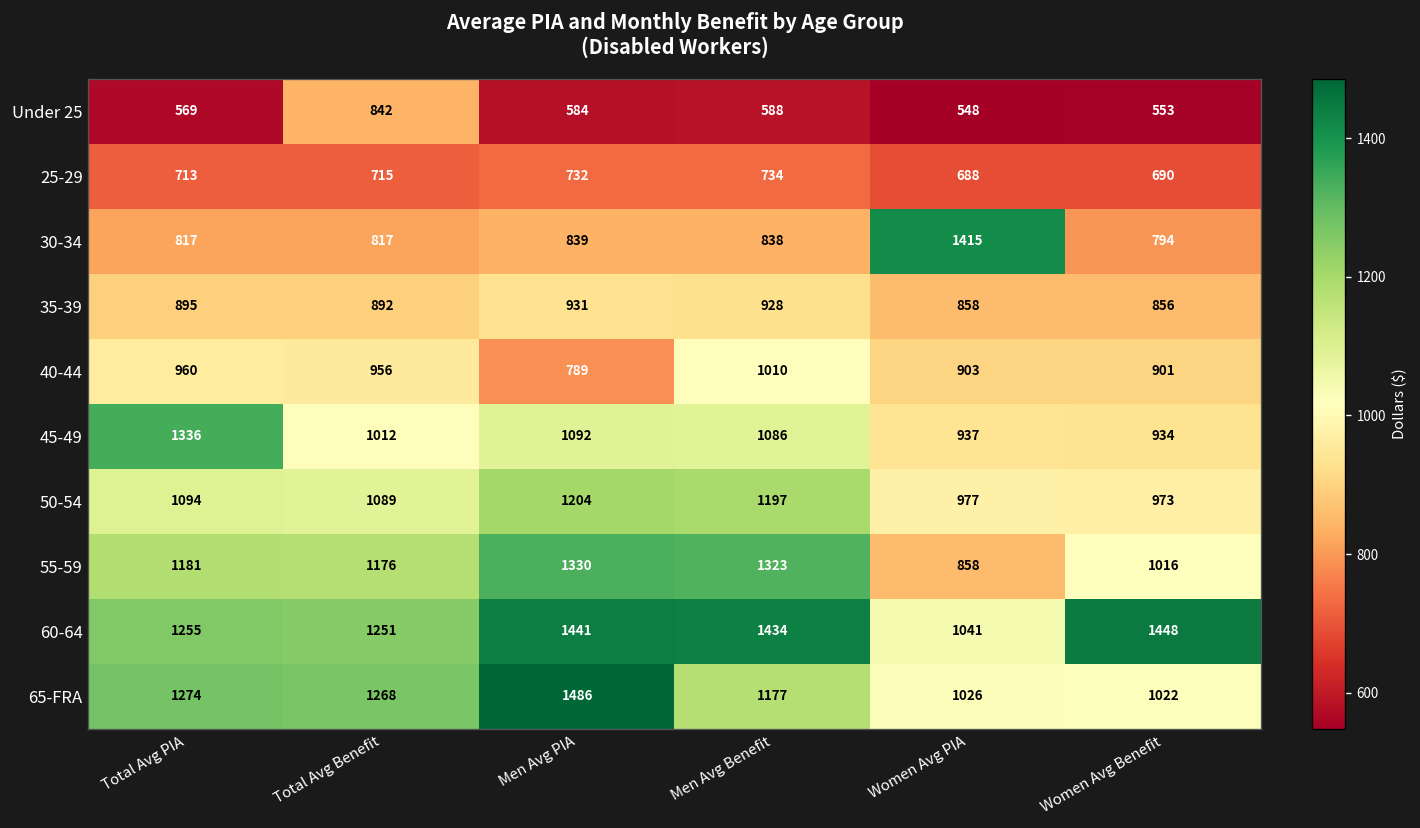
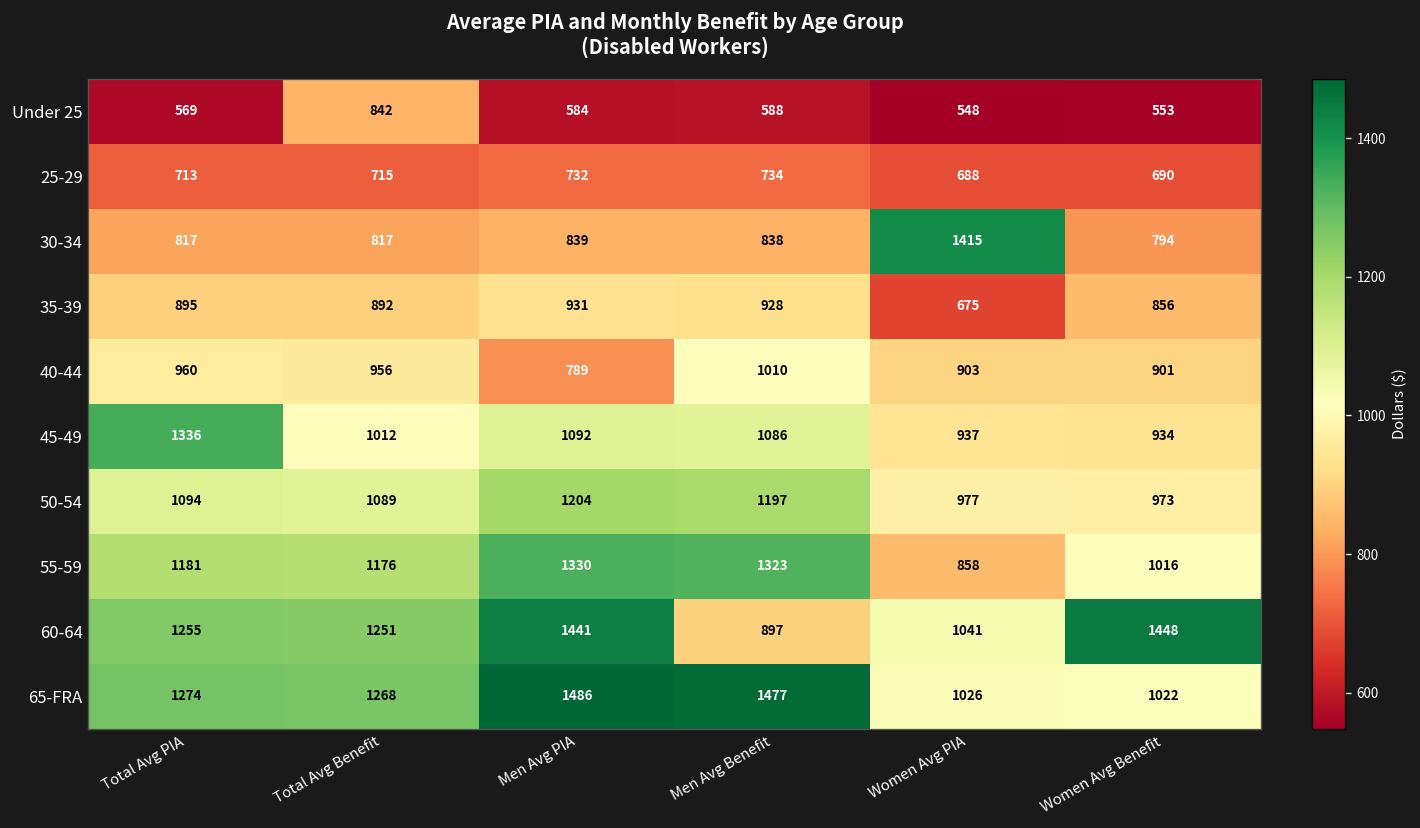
35-39, Women Avg PIA: 858 -> 675
60-64, Men Avg Benefit: 1434 -> 897
65-FRA, Men Avg Benefit: 1177 -> 1477
